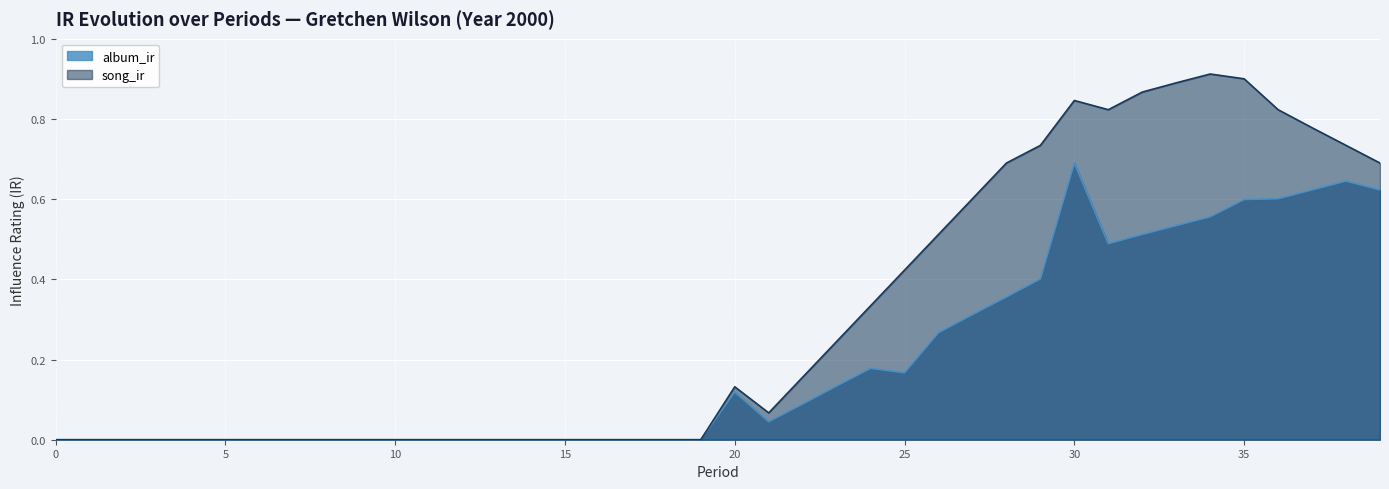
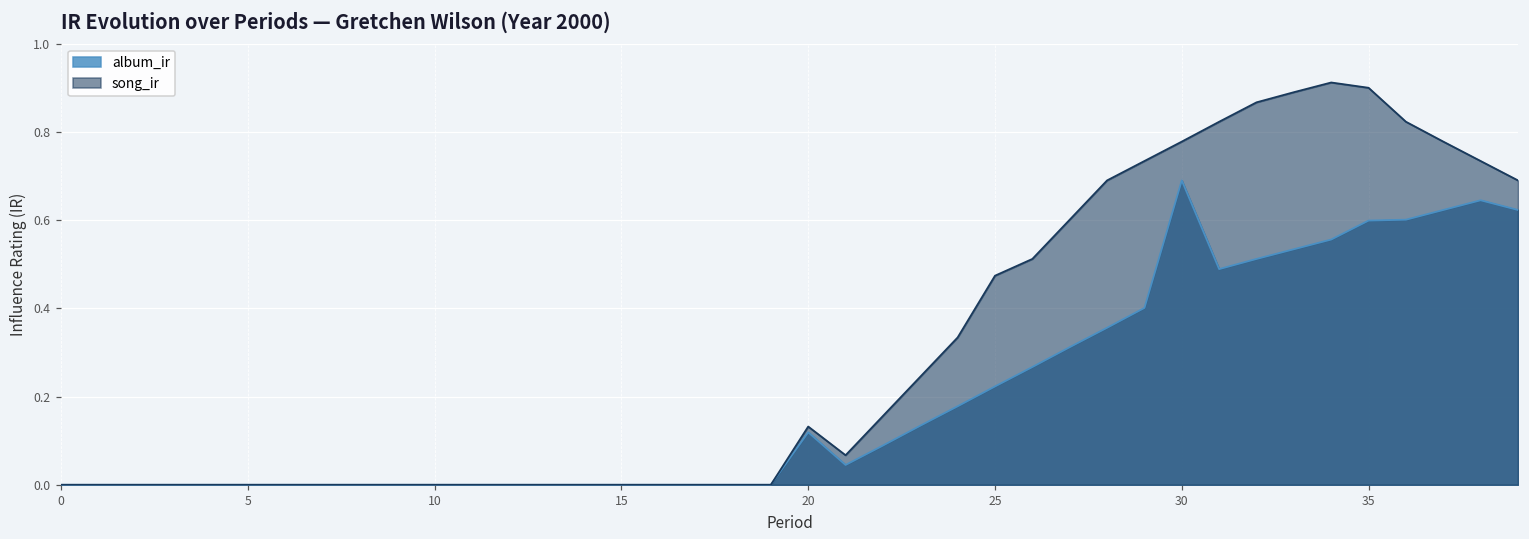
album_ir, 25: 0.17 -> 0.22
song_ir, 25: 0.42 -> 0.47
song_ir, 30: 0.85 -> 0.78
